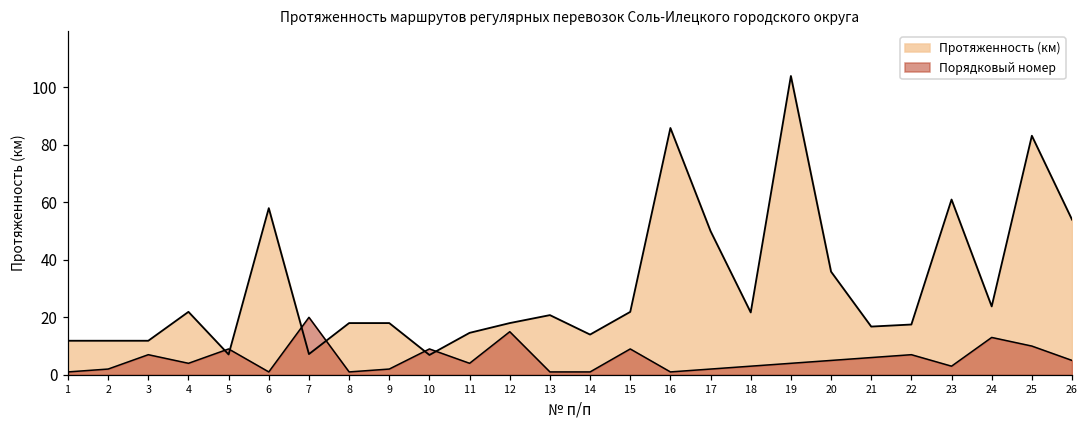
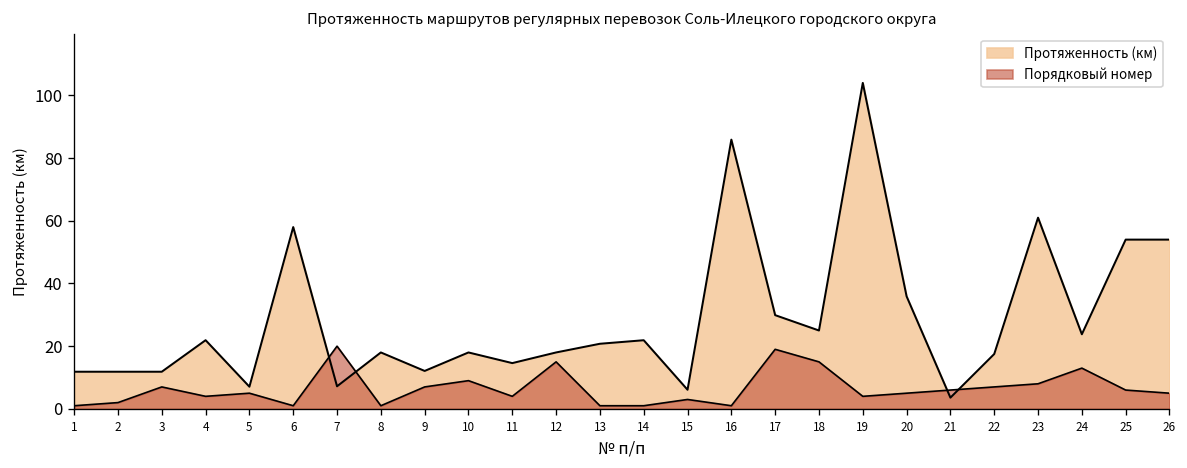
Порядковый номер, 5: 9 -> 5
Протяженность (км), 9: 18 -> 12
Порядковый номер, 9: 2 -> 7
Протяженность (км), 10: 7 -> 18
Протяженность (км), 14: 14 -> 22
Протяженность (км), 15: 22 -> 6
Порядковый номер, 15: 9 -> 3
Протяженность (км), 17: 50 -> 30
Порядковый номер, 17: 2 -> 19
Протяженность (км), 18: 22 -> 25
Порядковый номер, 18: 3 -> 15
Протяженность (км), 21: 17 -> 4
Порядковый номер, 23: 3 -> 8
Протяженность (км), 25: 83 -> 54
Порядковый номер, 25: 10 -> 6
